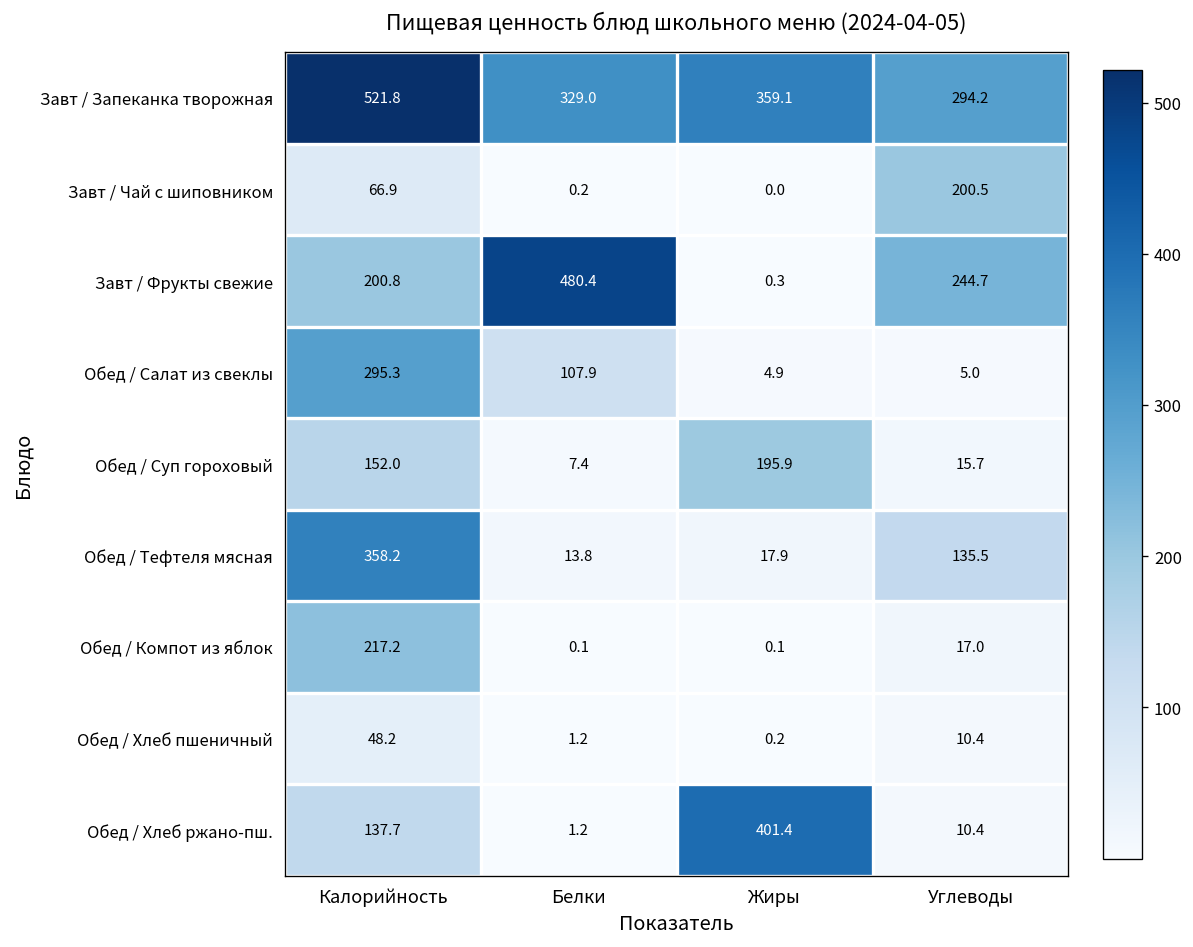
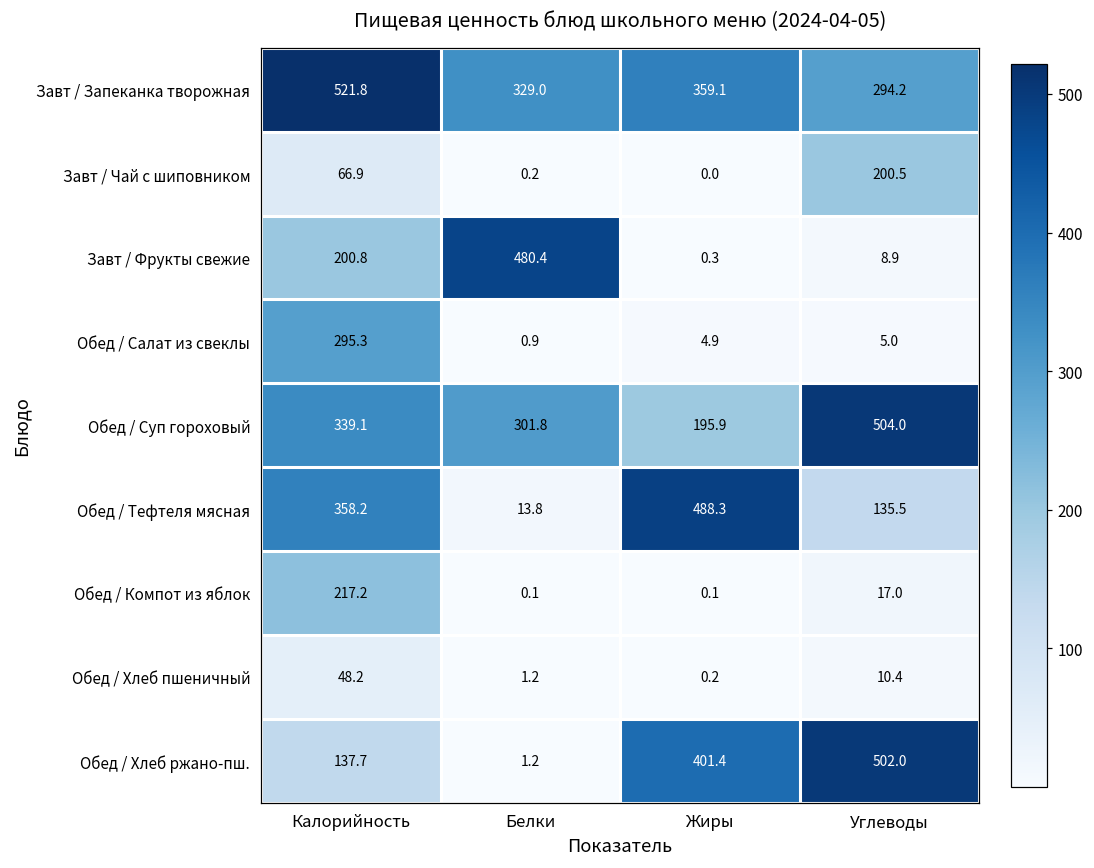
Завт / Фрукты свежие, Углеводы: 244.7 -> 8.9
Обед / Салат из свеклы, Белки: 107.9 -> 0.9
Обед / Суп гороховый, Калорийность: 152.0 -> 339.1
Обед / Суп гороховый, Белки: 7.4 -> 301.8
Обед / Суп гороховый, Углеводы: 15.7 -> 504.0
Обед / Тефтеля мясная, Жиры: 17.9 -> 488.3
Обед / Хлеб ржано-пш., Углеводы: 10.4 -> 502.0
